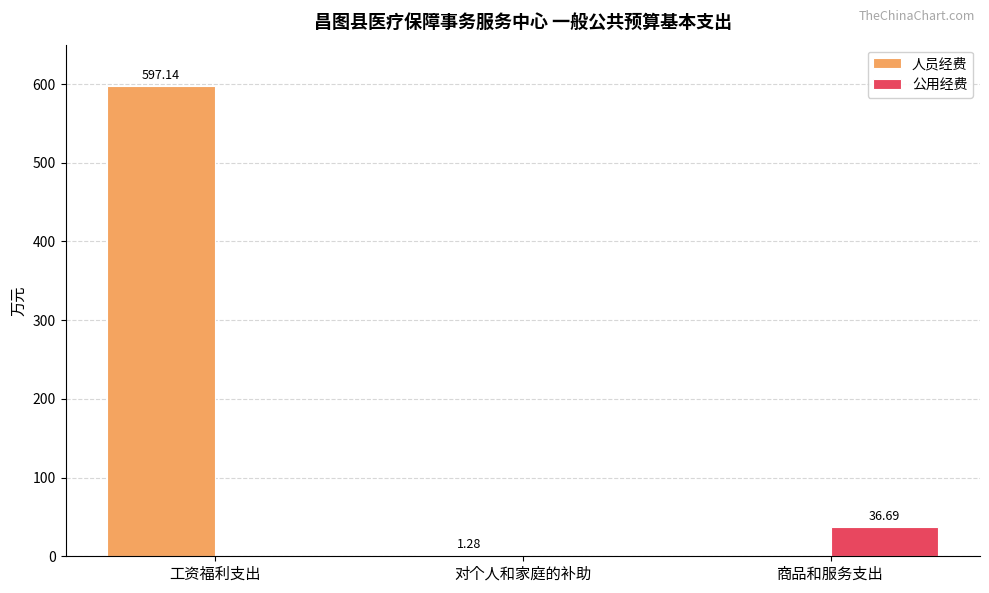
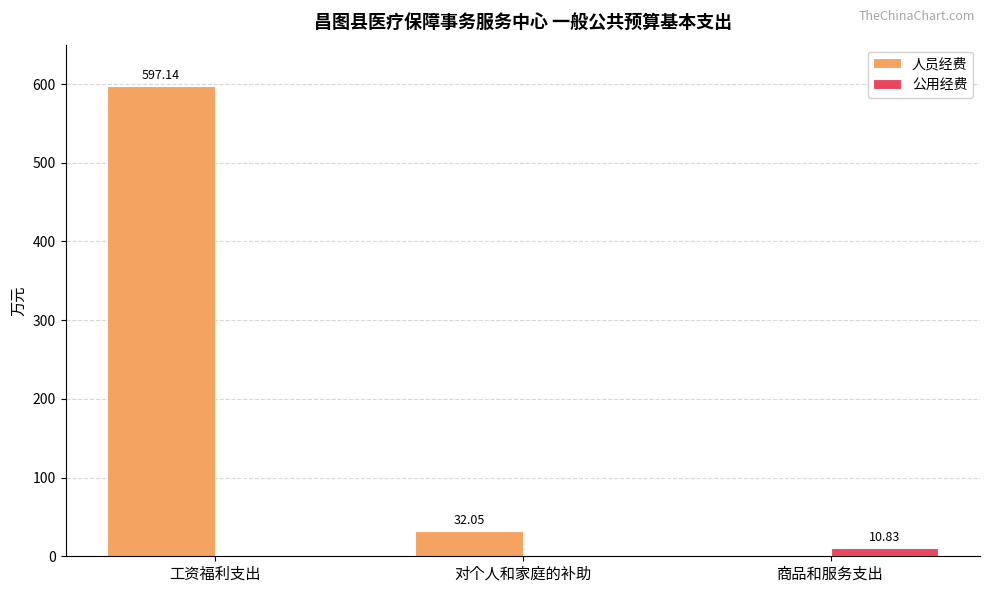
人员经费, 对个人和家庭的补助: 1.28 -> 32.05
公用经费, 商品和服务支出: 36.69 -> 10.83
